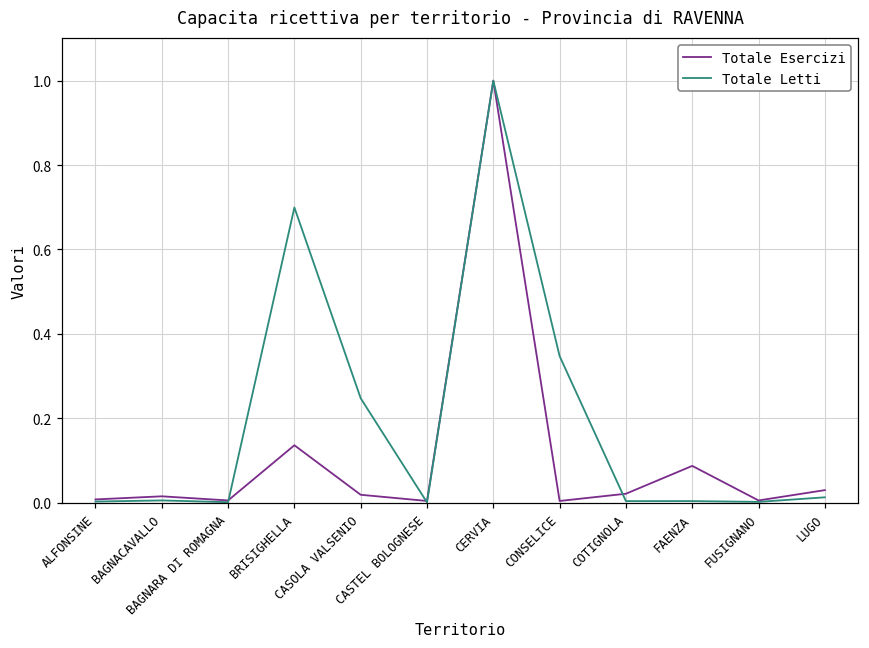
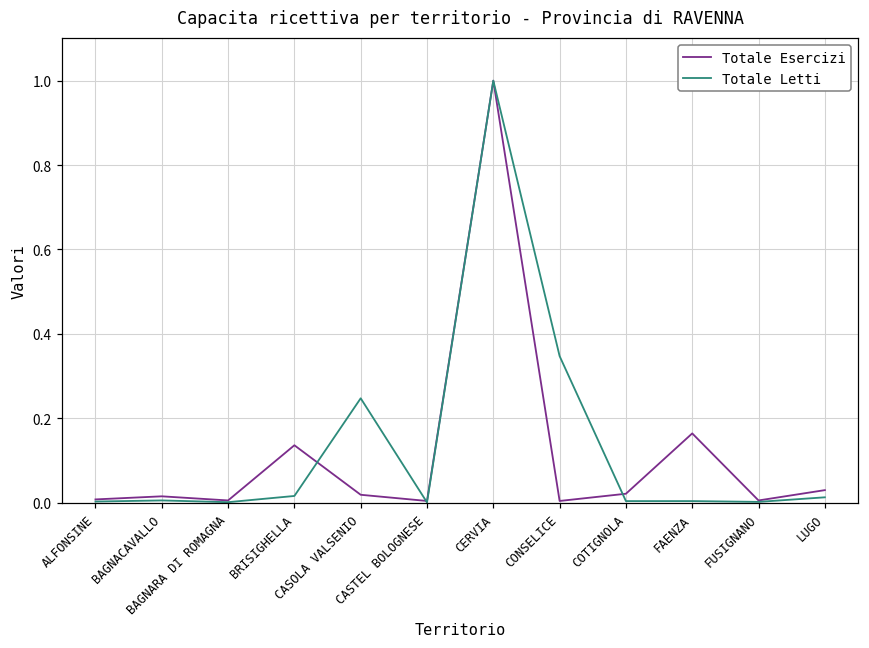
Totale Letti, BRISIGHELLA: 0.70 -> 0.02
Totale Esercizi, FAENZA: 0.09 -> 0.16
